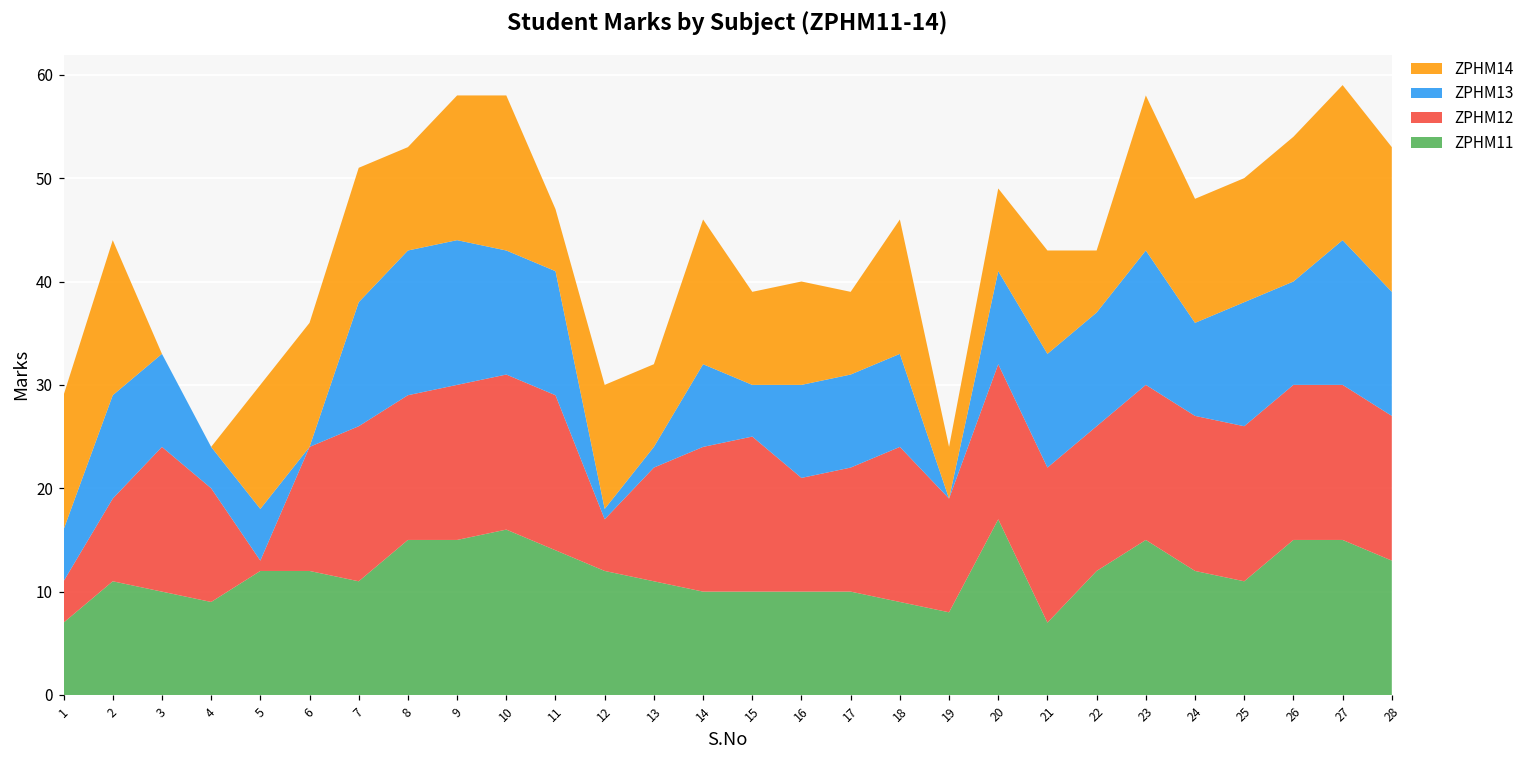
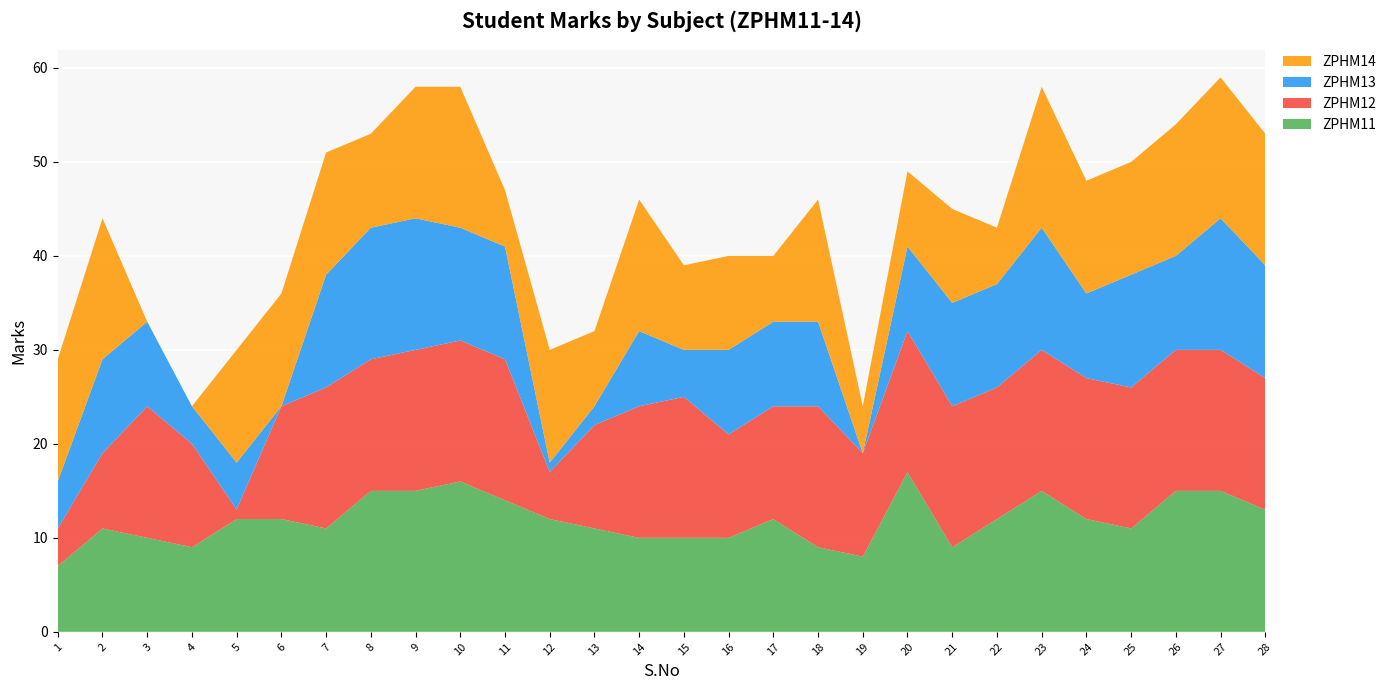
ZPHM11, 17: 10 -> 12
ZPHM14, 17: 8 -> 7
ZPHM11, 21: 7 -> 9
